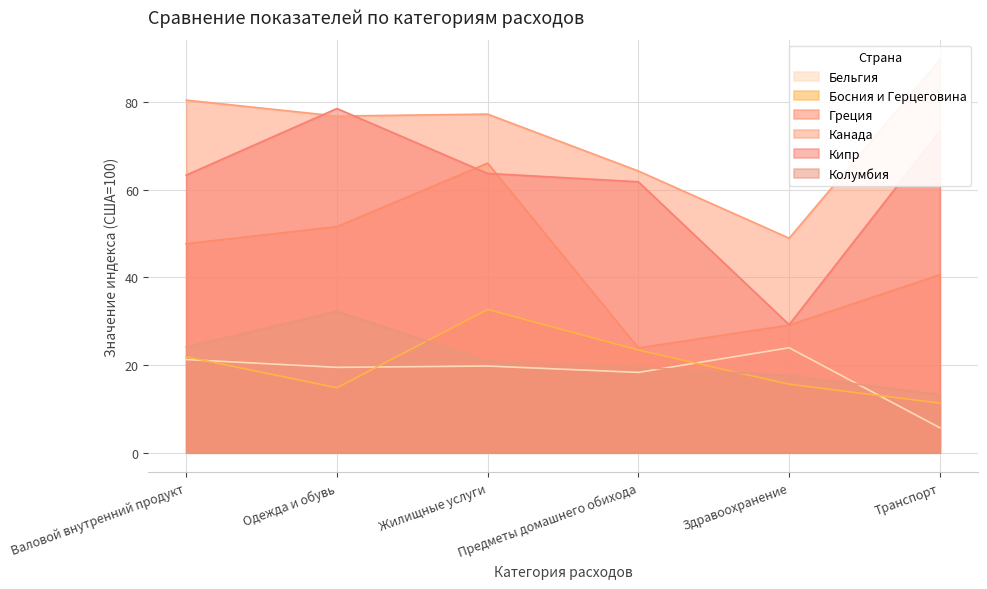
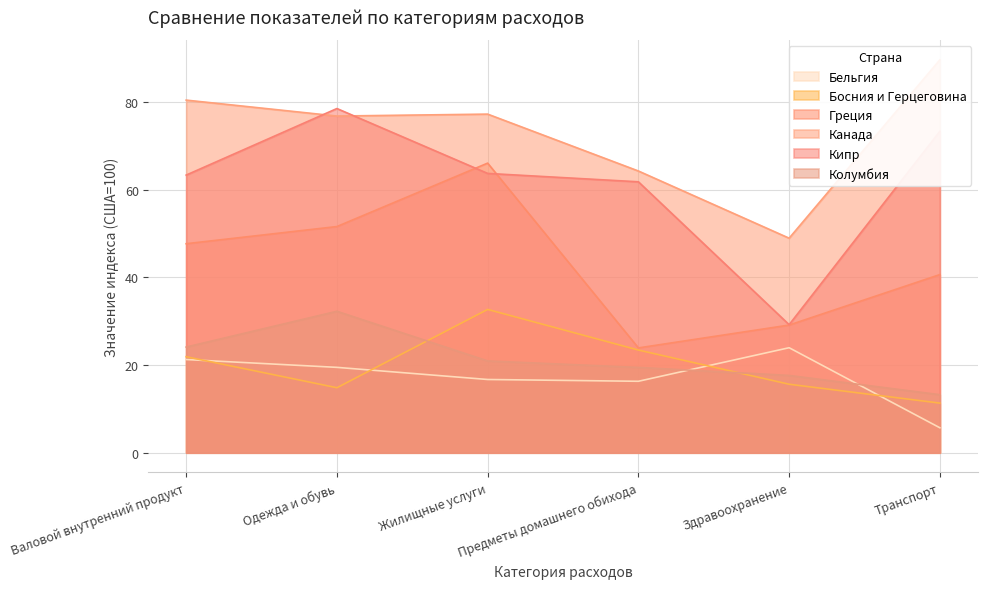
Бельгия, Жилищные услуги: 20 -> 17
Бельгия, Предметы домашнего обихода: 18 -> 16
